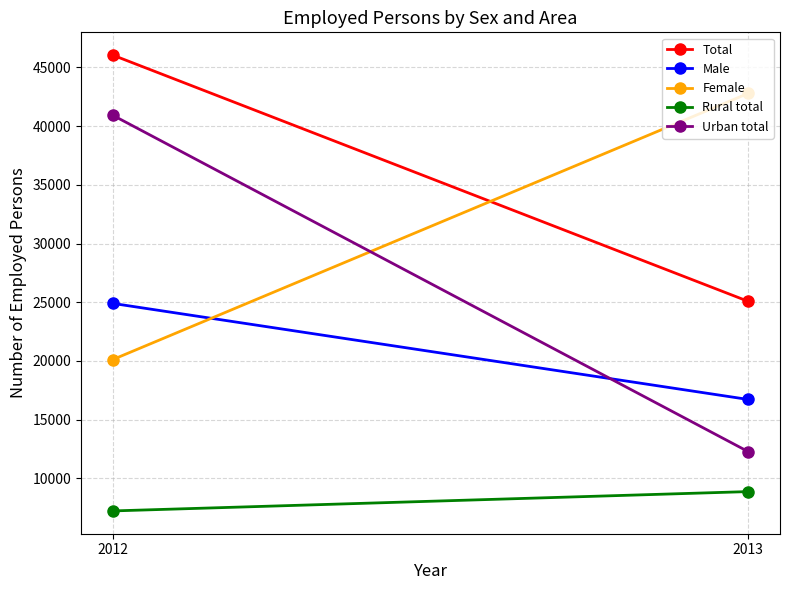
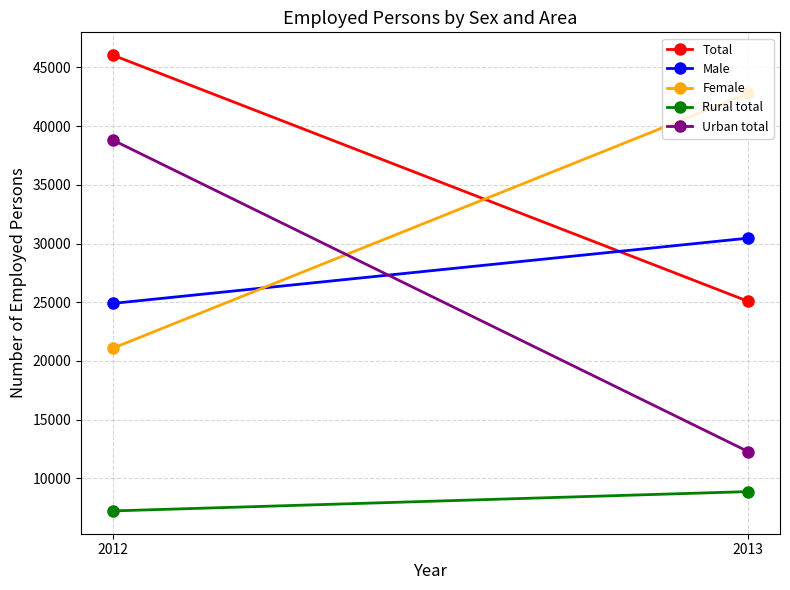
Female, 2012: 20100 -> 21100
Urban total, 2012: 40900 -> 38800
Male, 2013: 16700 -> 30500
